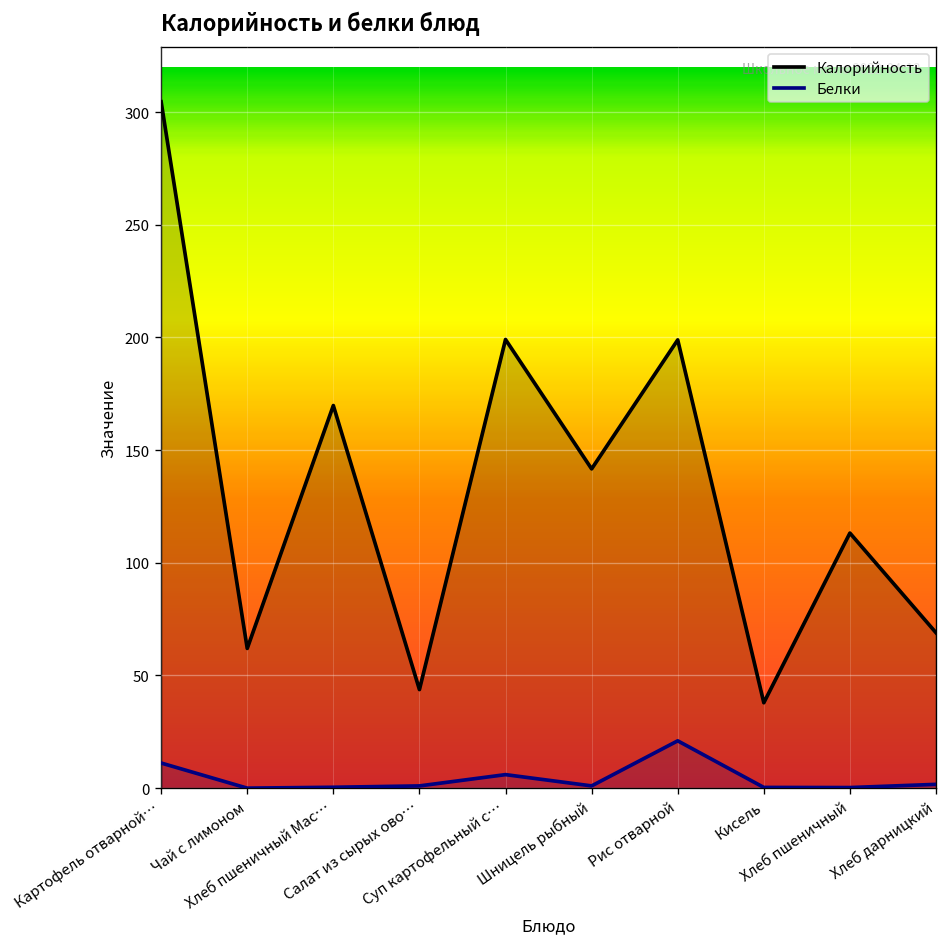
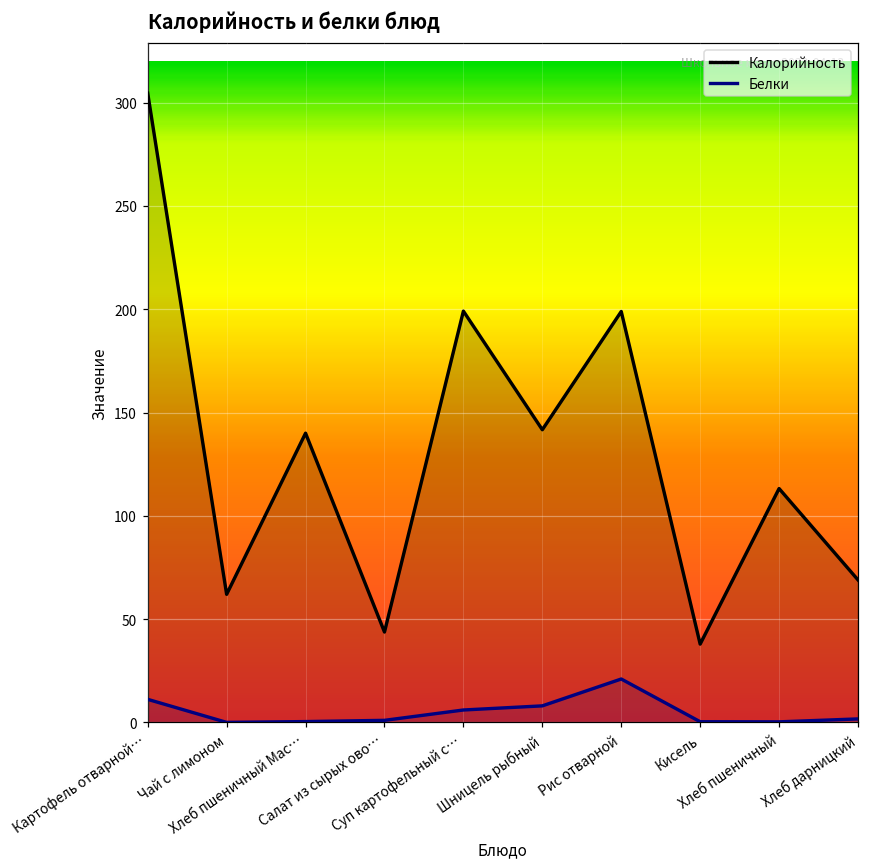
Калорийность, Хлеб пшеничный Мас…: 170 -> 140
Белки, Шницель рыбный: 1 -> 8
